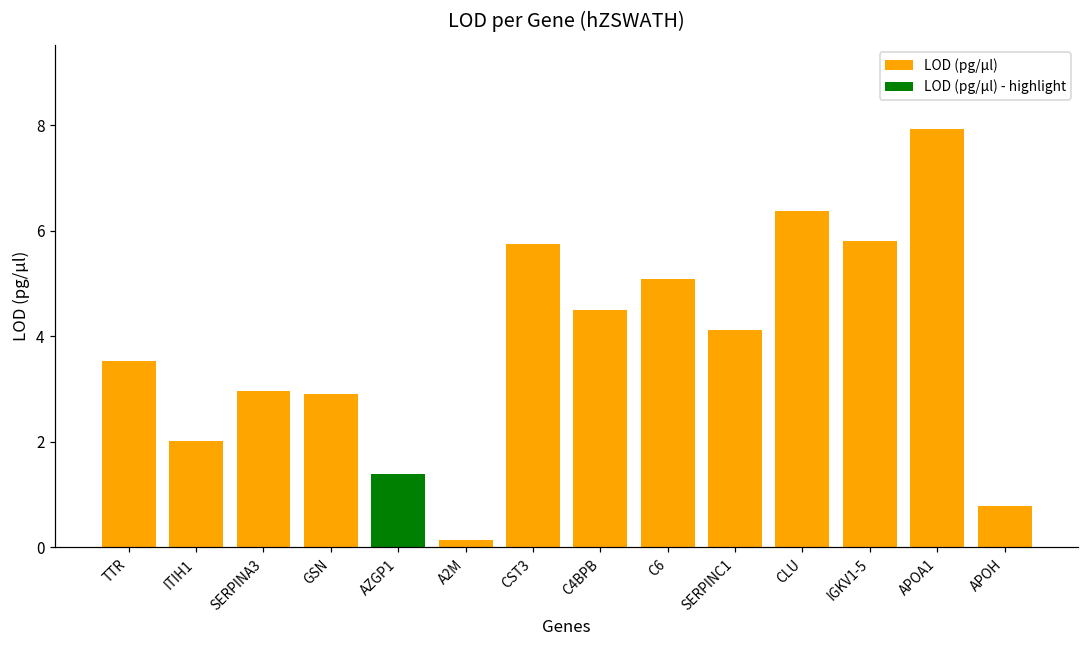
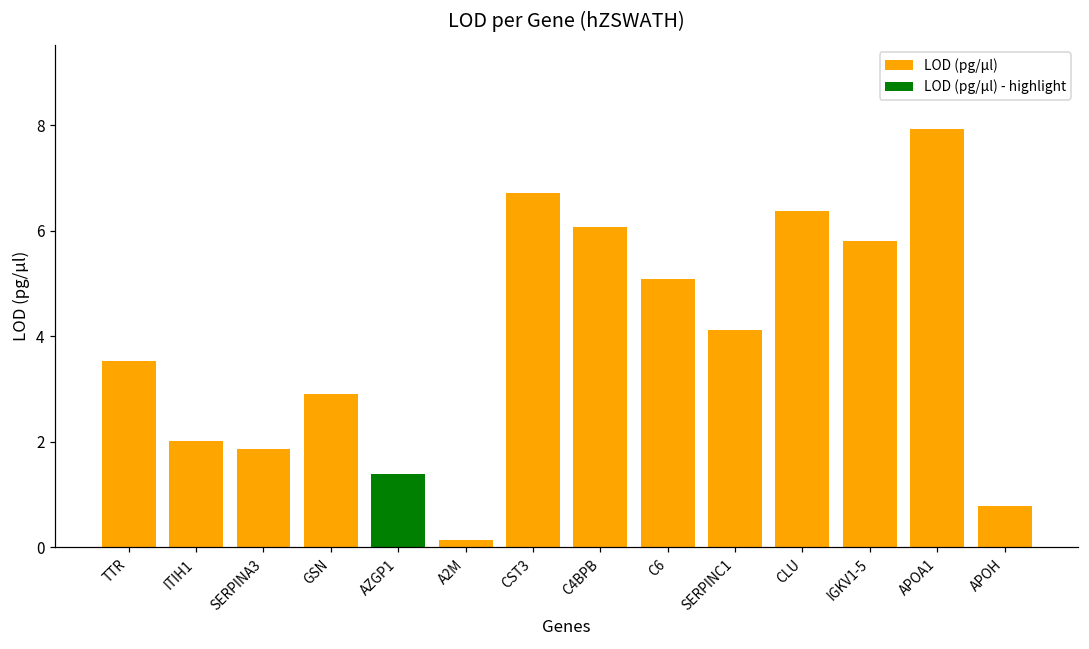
SERPINA3: 3.0 -> 1.9
CST3: 5.8 -> 6.7
C4BPB: 4.5 -> 6.1
